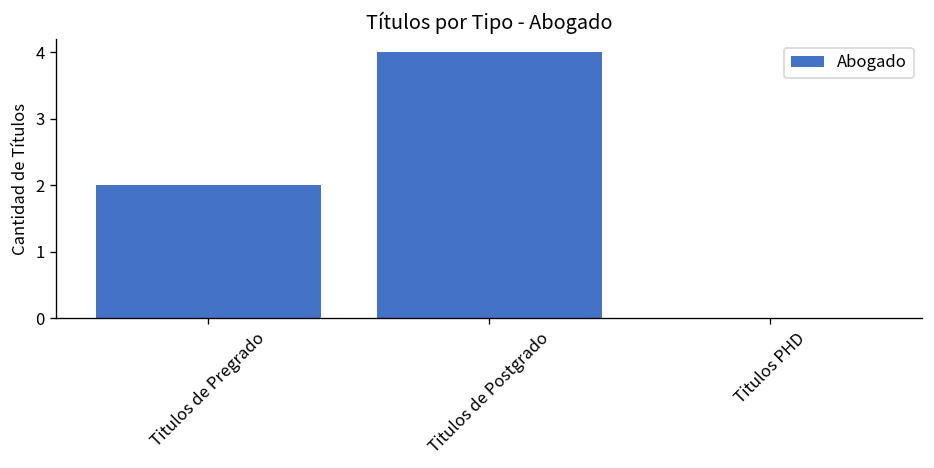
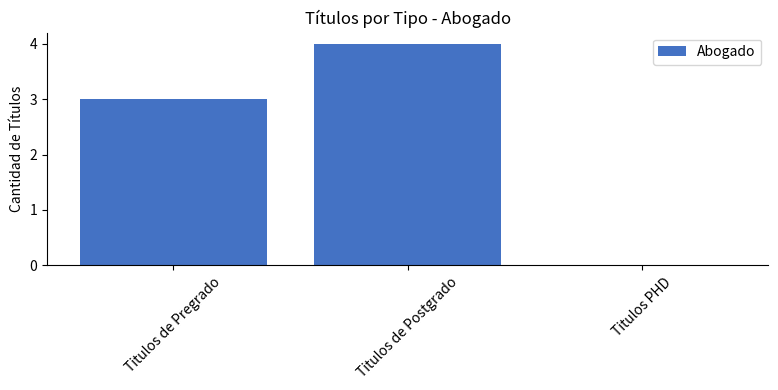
Titulos de Pregrado: 2 -> 3
